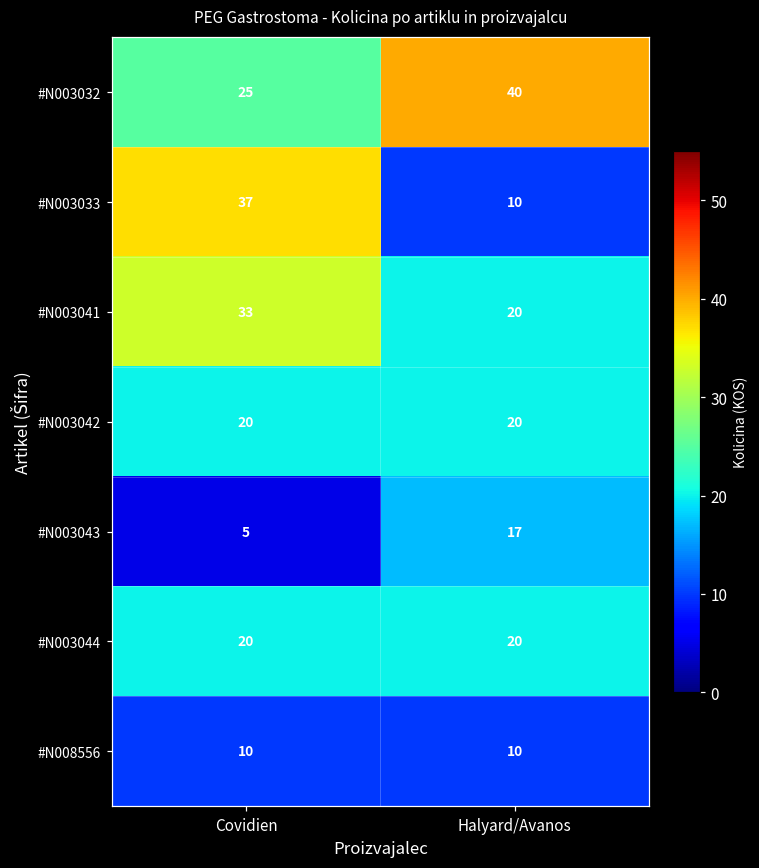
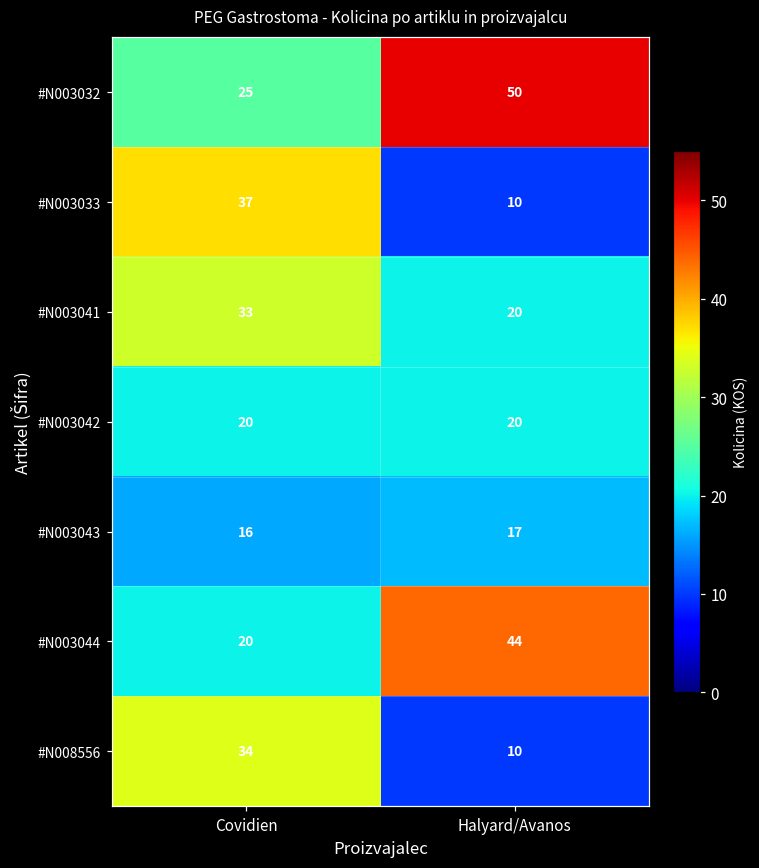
#N003032, Halyard/Avanos: 40 -> 50
#N003043, Covidien: 5 -> 16
#N003044, Halyard/Avanos: 20 -> 44
#N008556, Covidien: 10 -> 34
